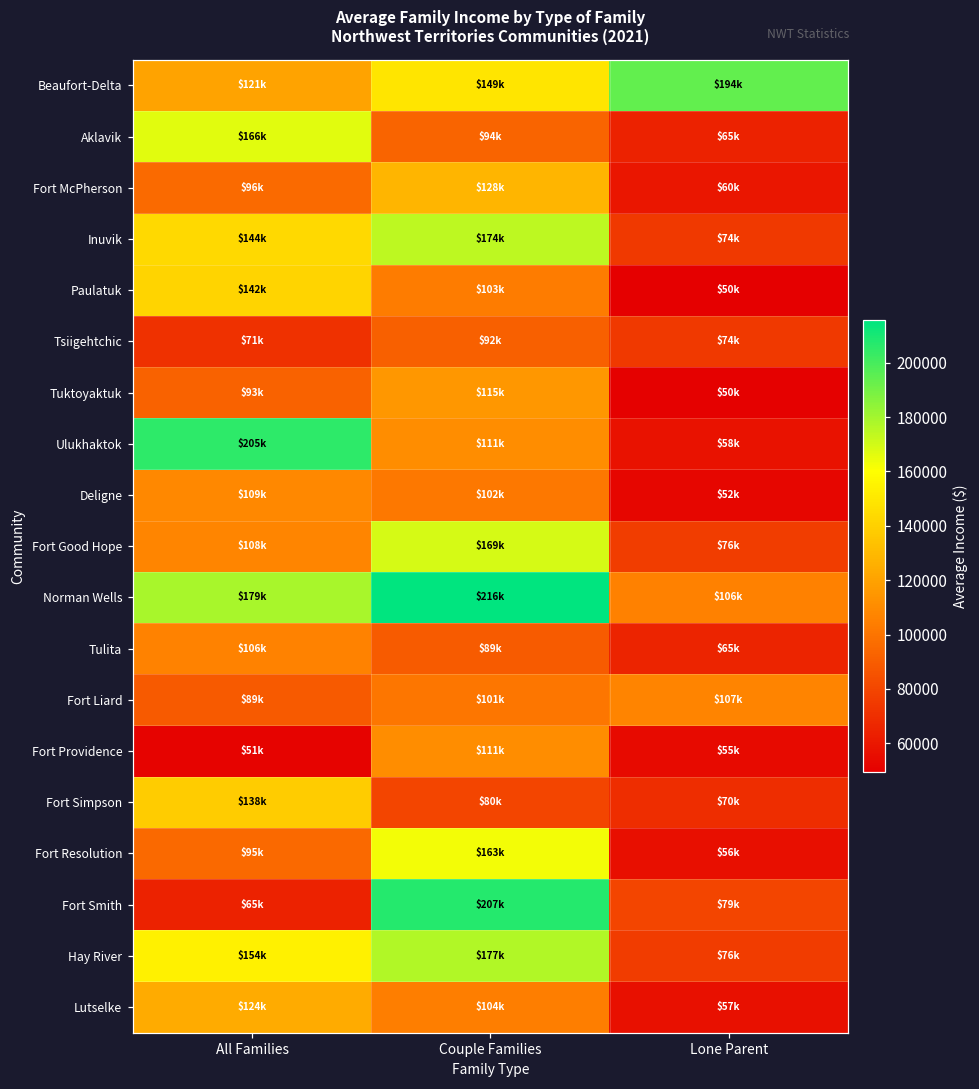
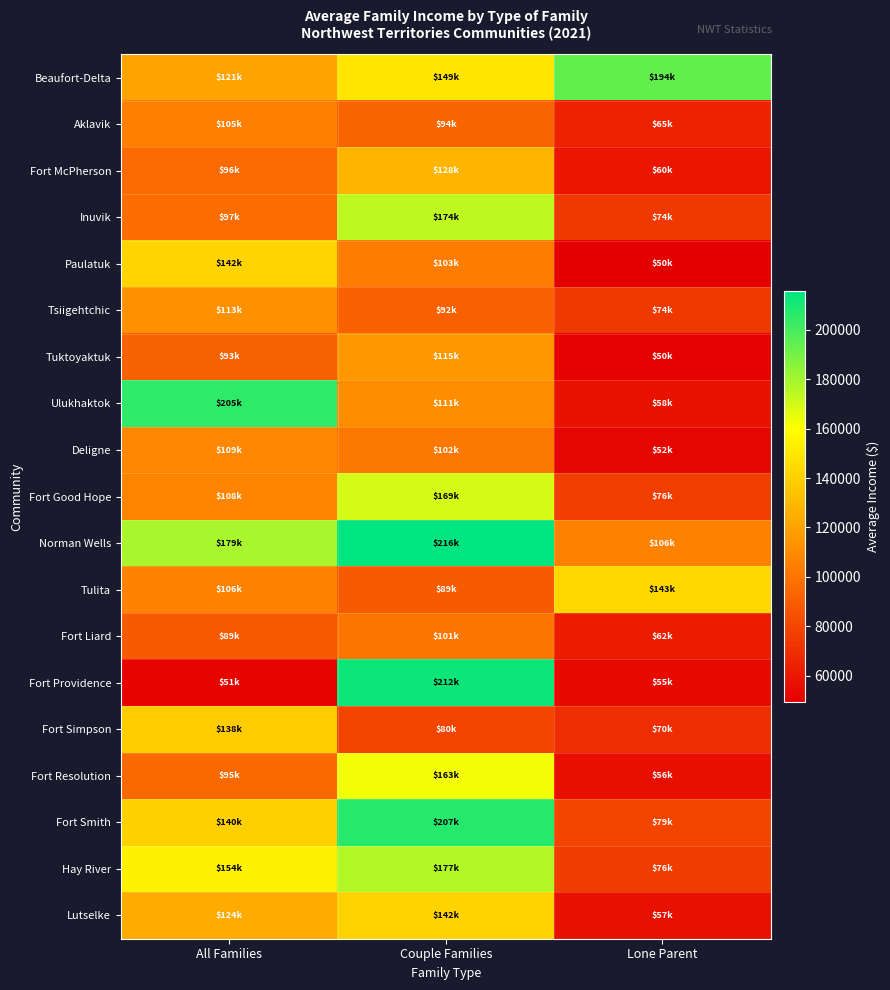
Aklavik, All Families: $166k -> $105k
Inuvik, All Families: $144k -> $97k
Tsiigehtchic, All Families: $71k -> $113k
Tulita, Lone Parent: $65k -> $143k
Fort Liard, Lone Parent: $107k -> $62k
Fort Providence, Couple Families: $111k -> $212k
Fort Smith, All Families: $65k -> $140k
Lutselke, Couple Families: $104k -> $142k
